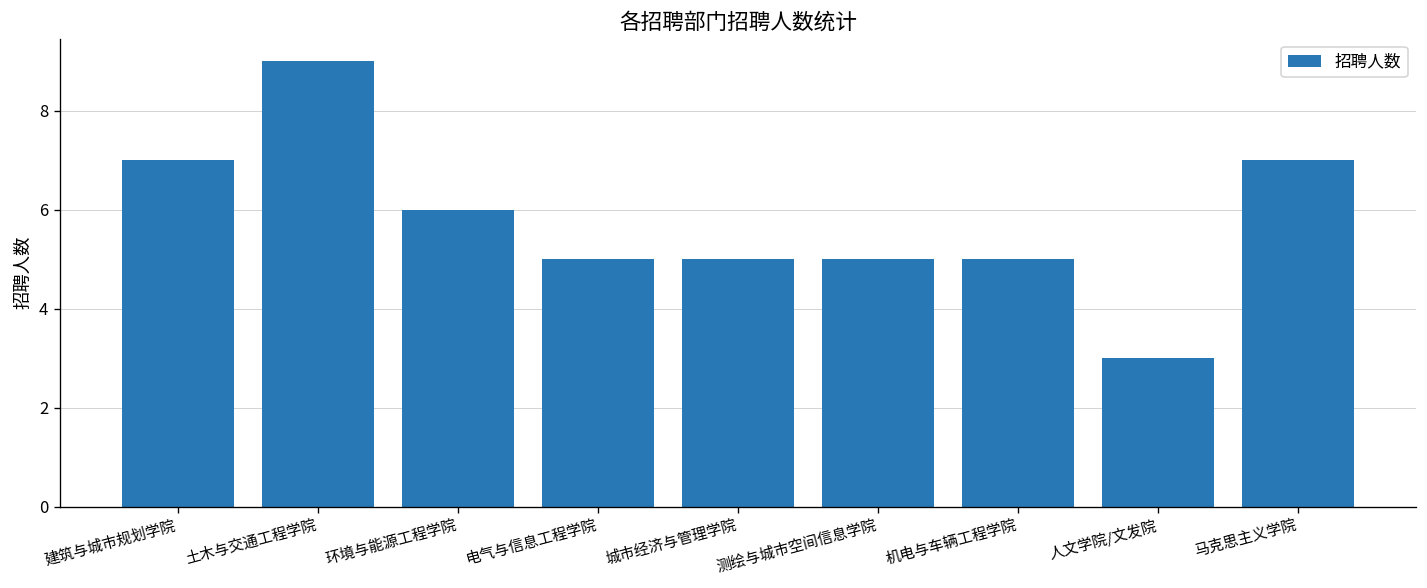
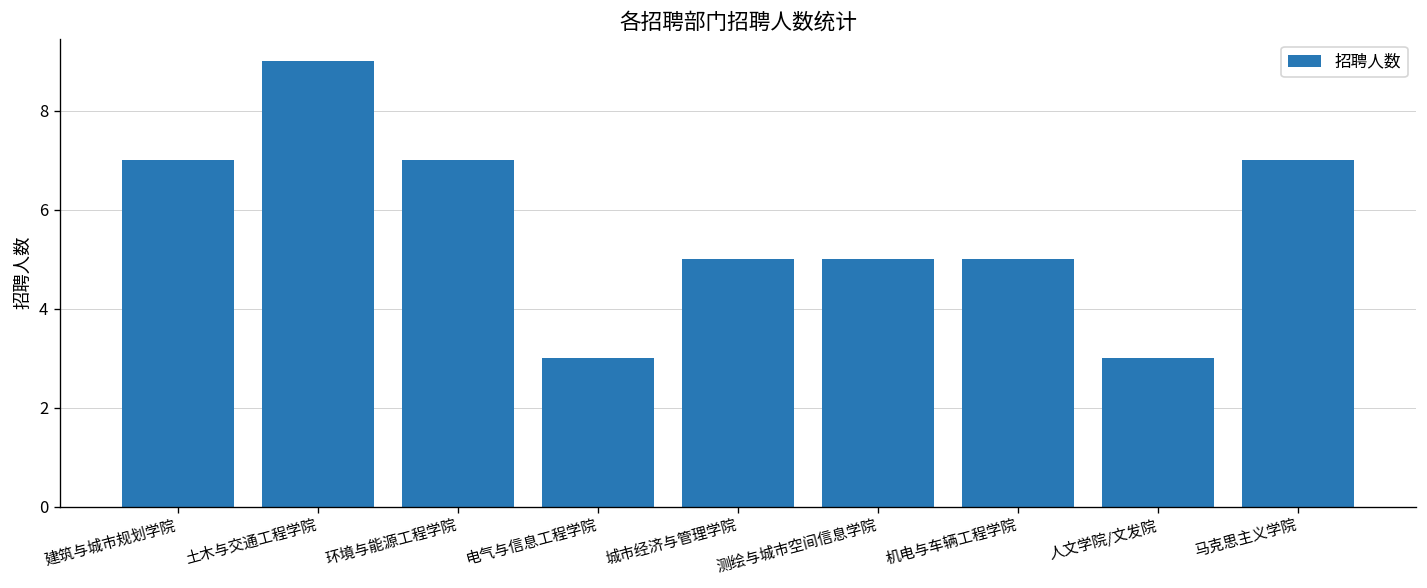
环境与能源工程学院: 6 -> 7
电气与信息工程学院: 5 -> 3
